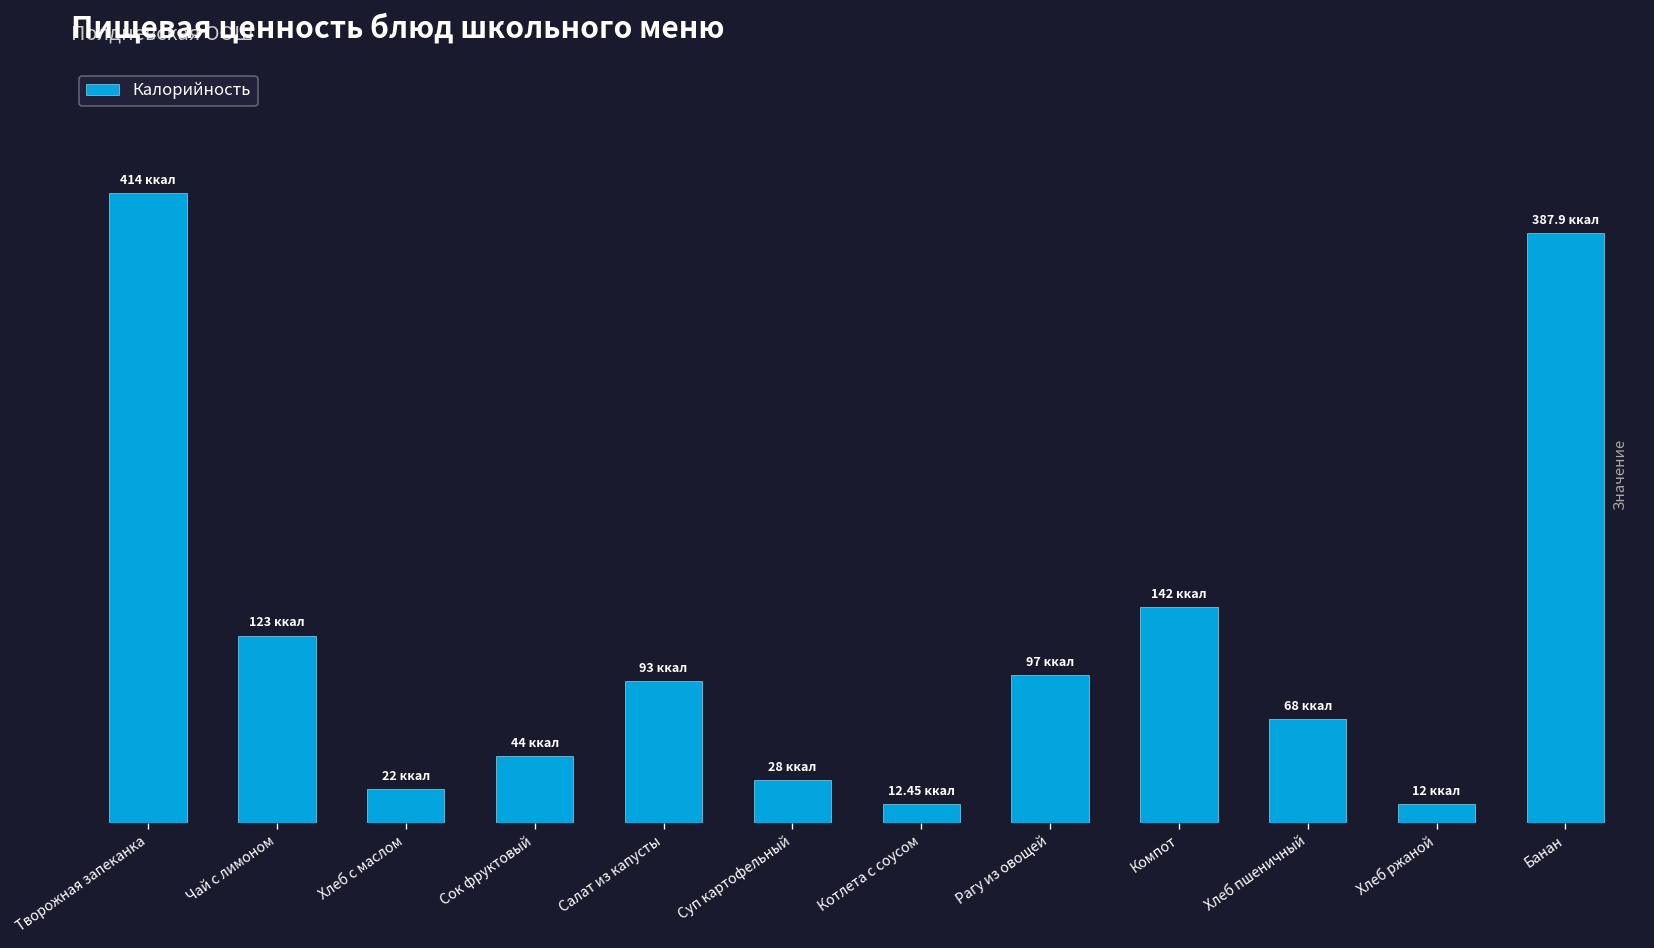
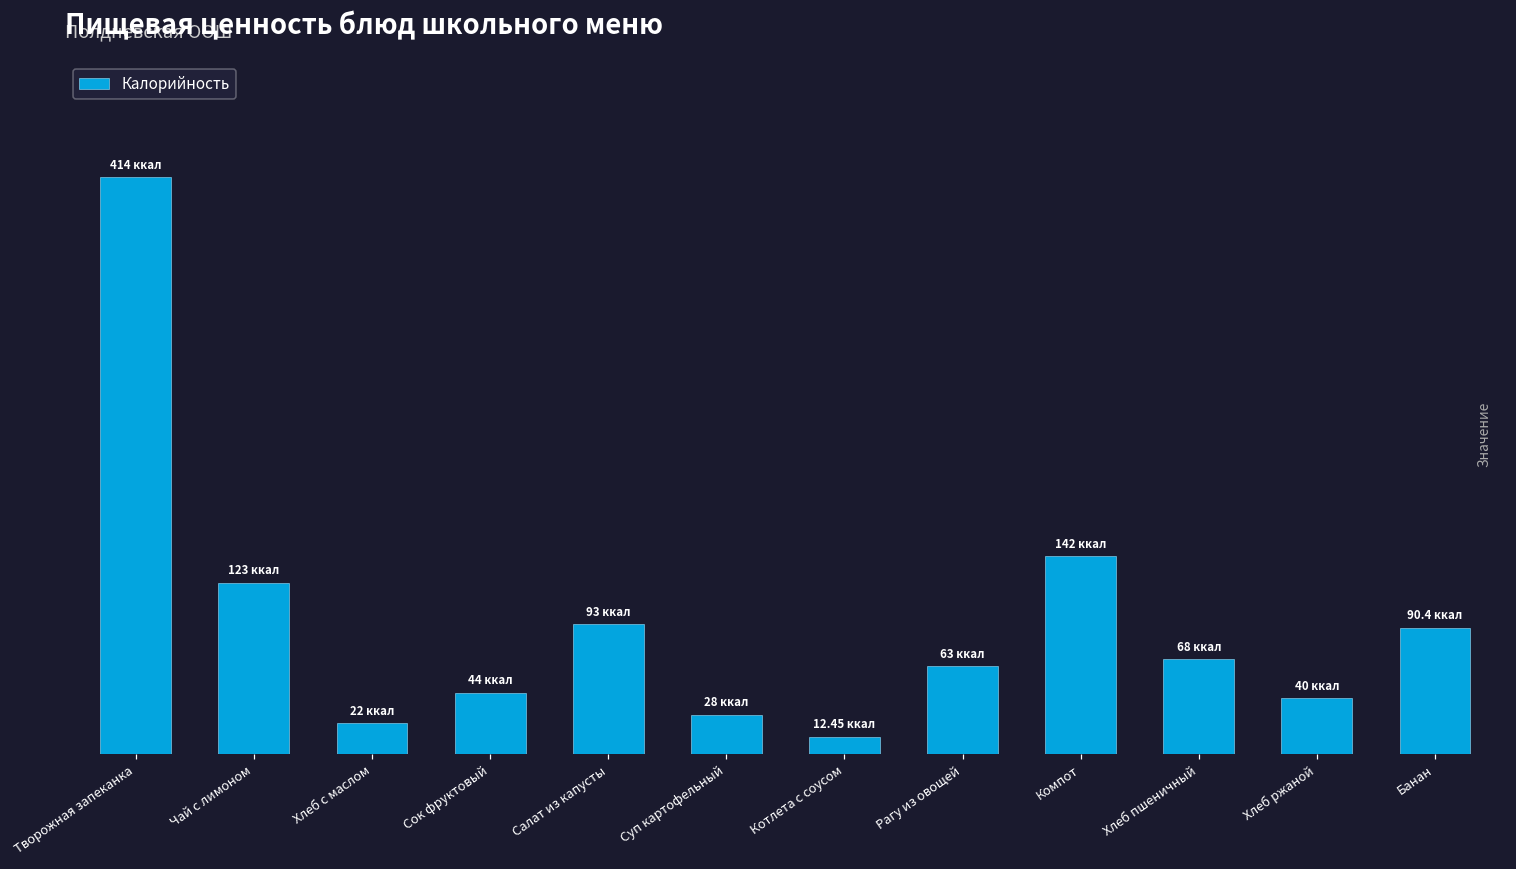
Рагу из овощей: 97 -> 63
Хлеб ржаной: 12 -> 40
Банан: 387.9 -> 90.4
